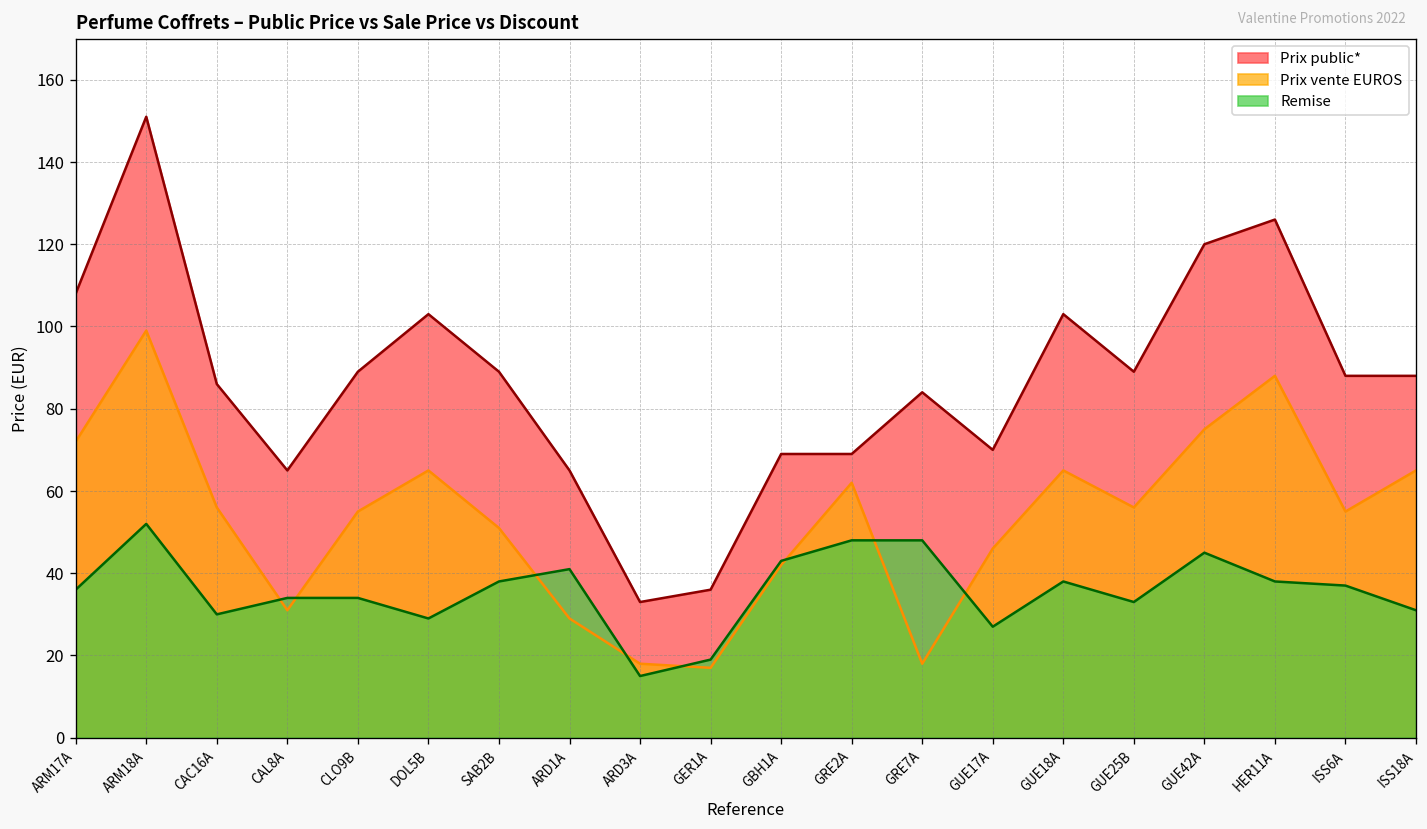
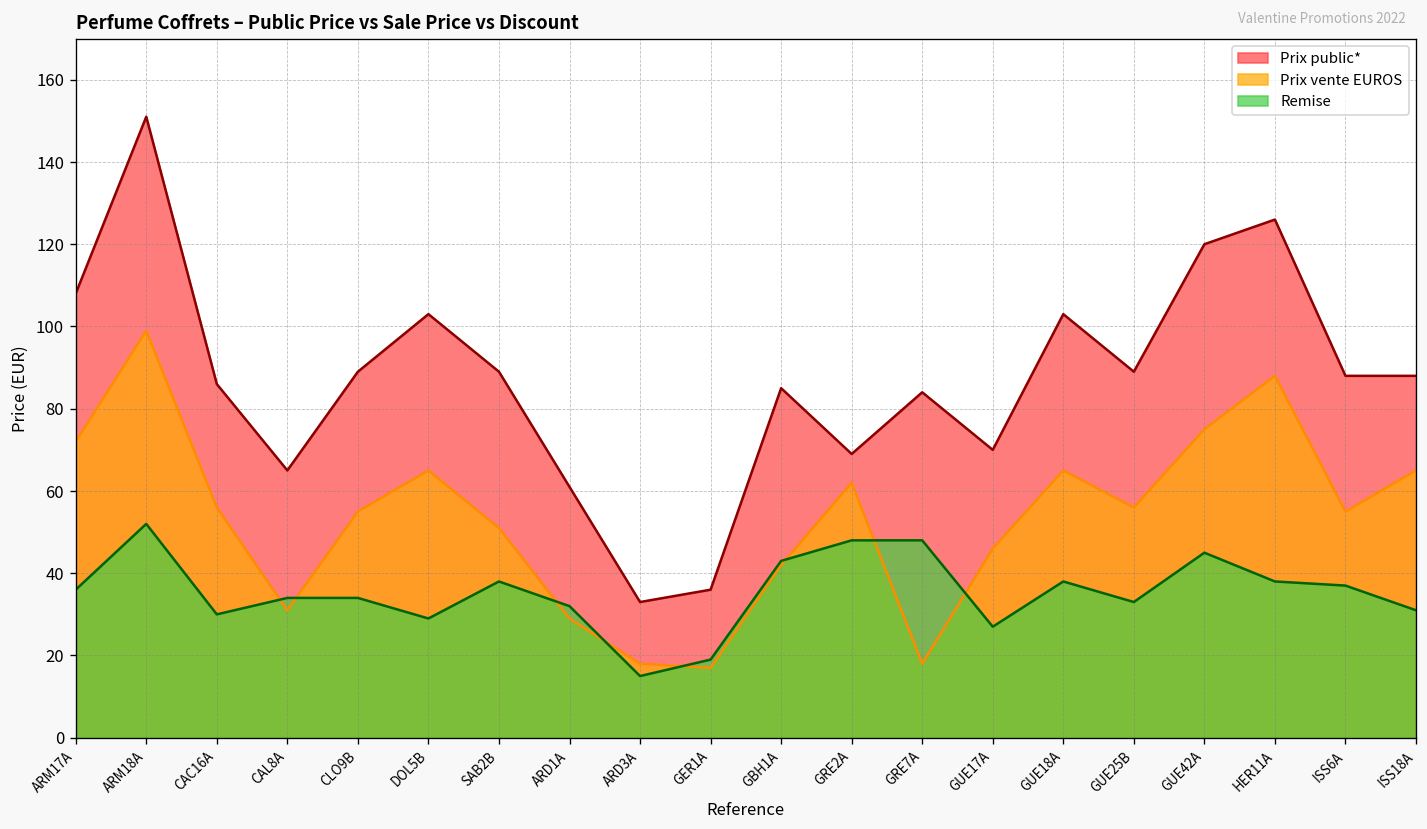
Prix public*, ARD1A: 65 -> 61
Remise, ARD1A: 41 -> 32
Prix public*, GBH1A: 69 -> 85
